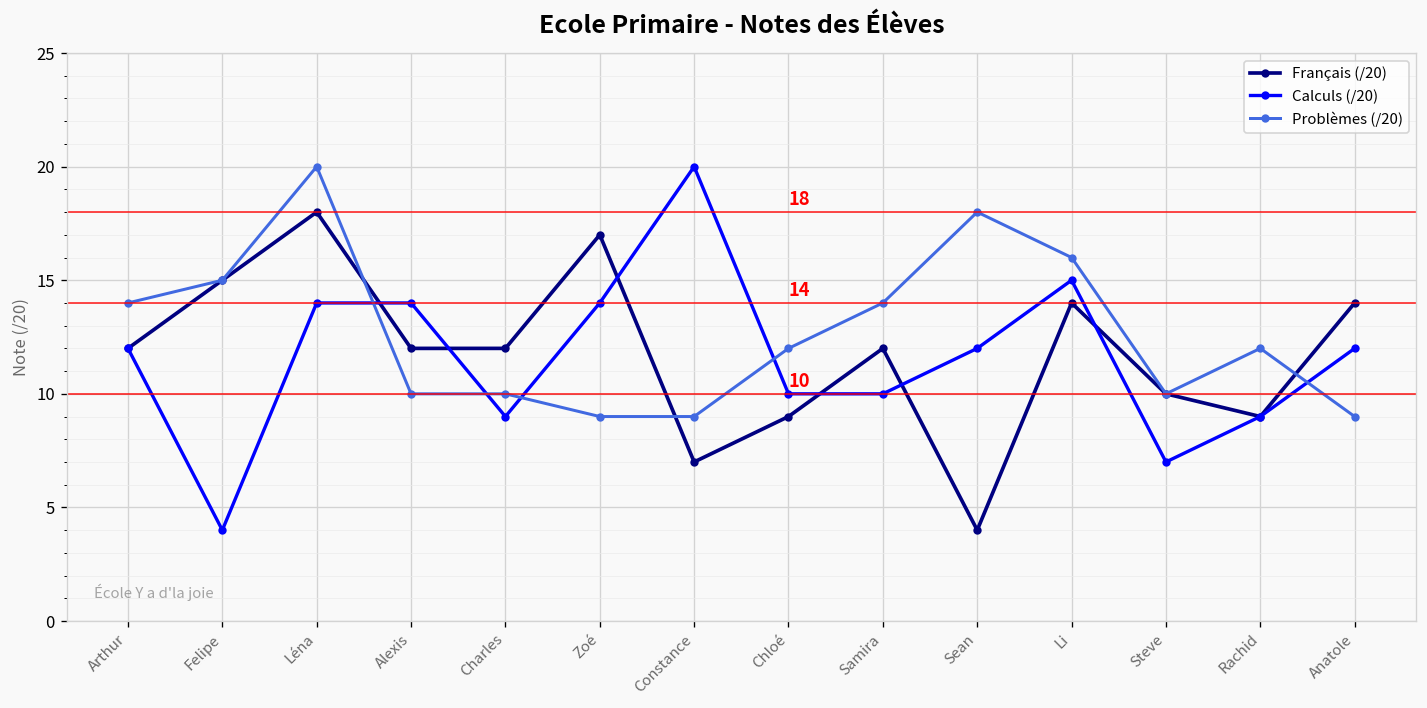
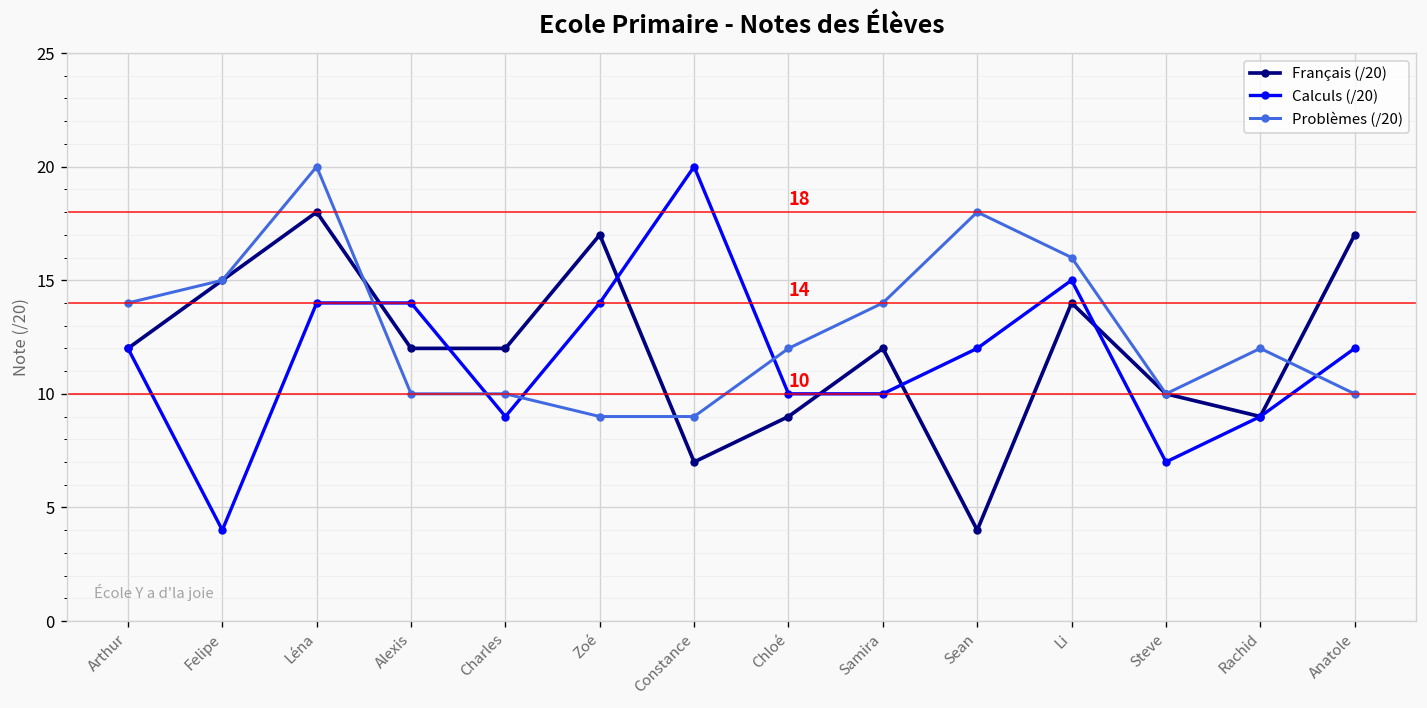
Français (/20), Anatole: 14 -> 17
Problèmes (/20), Anatole: 9 -> 10
